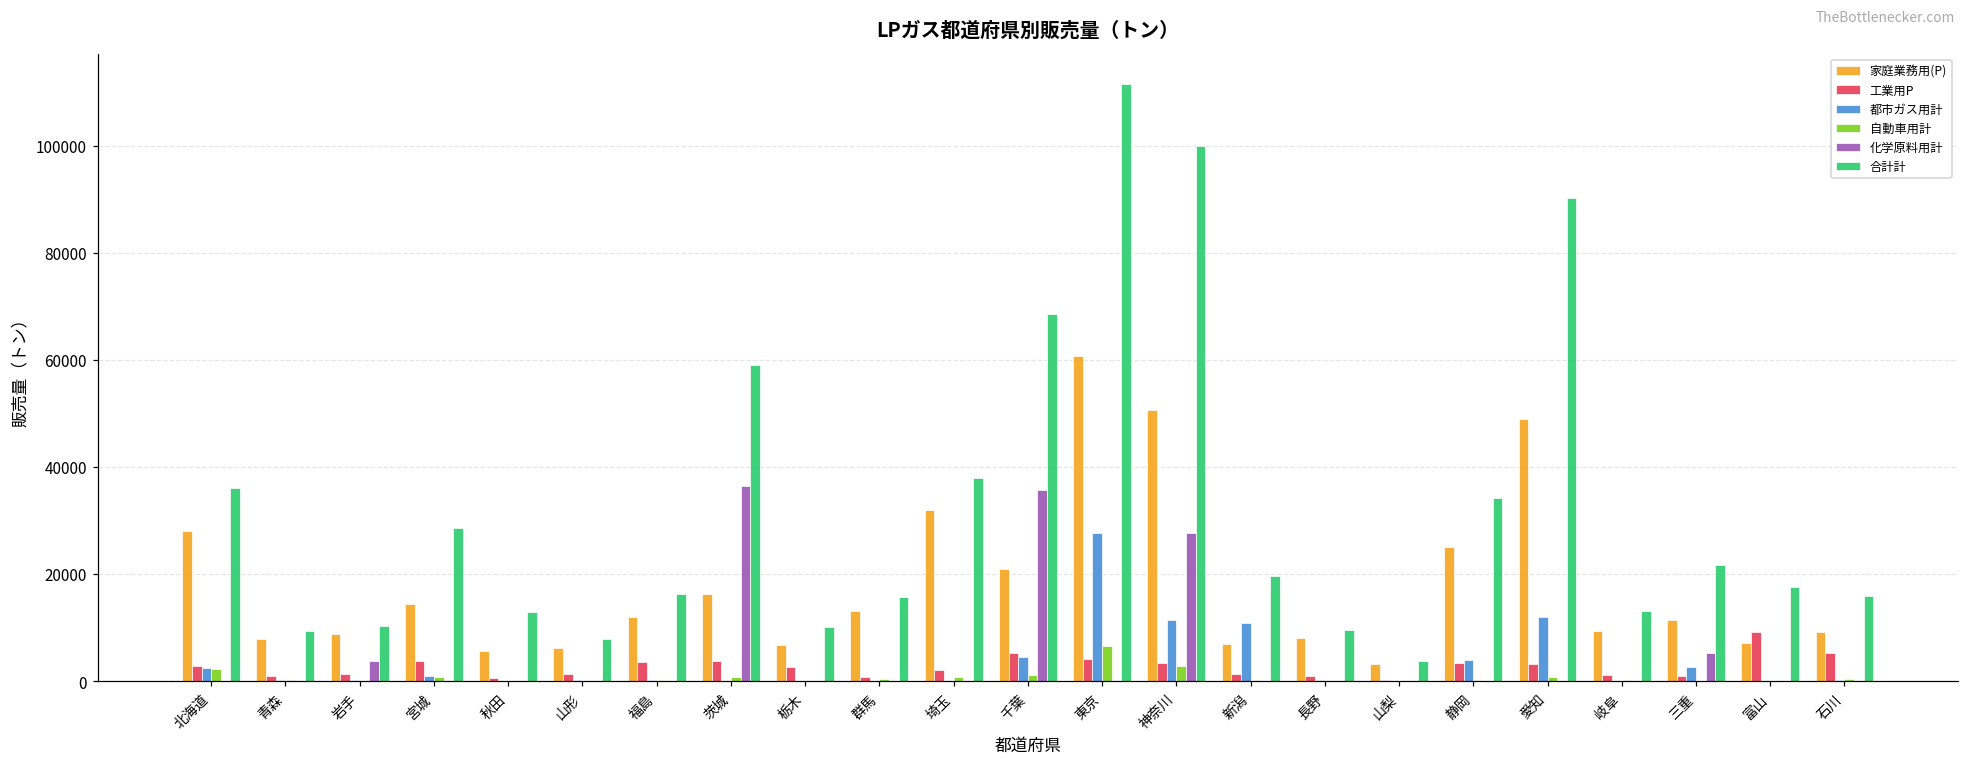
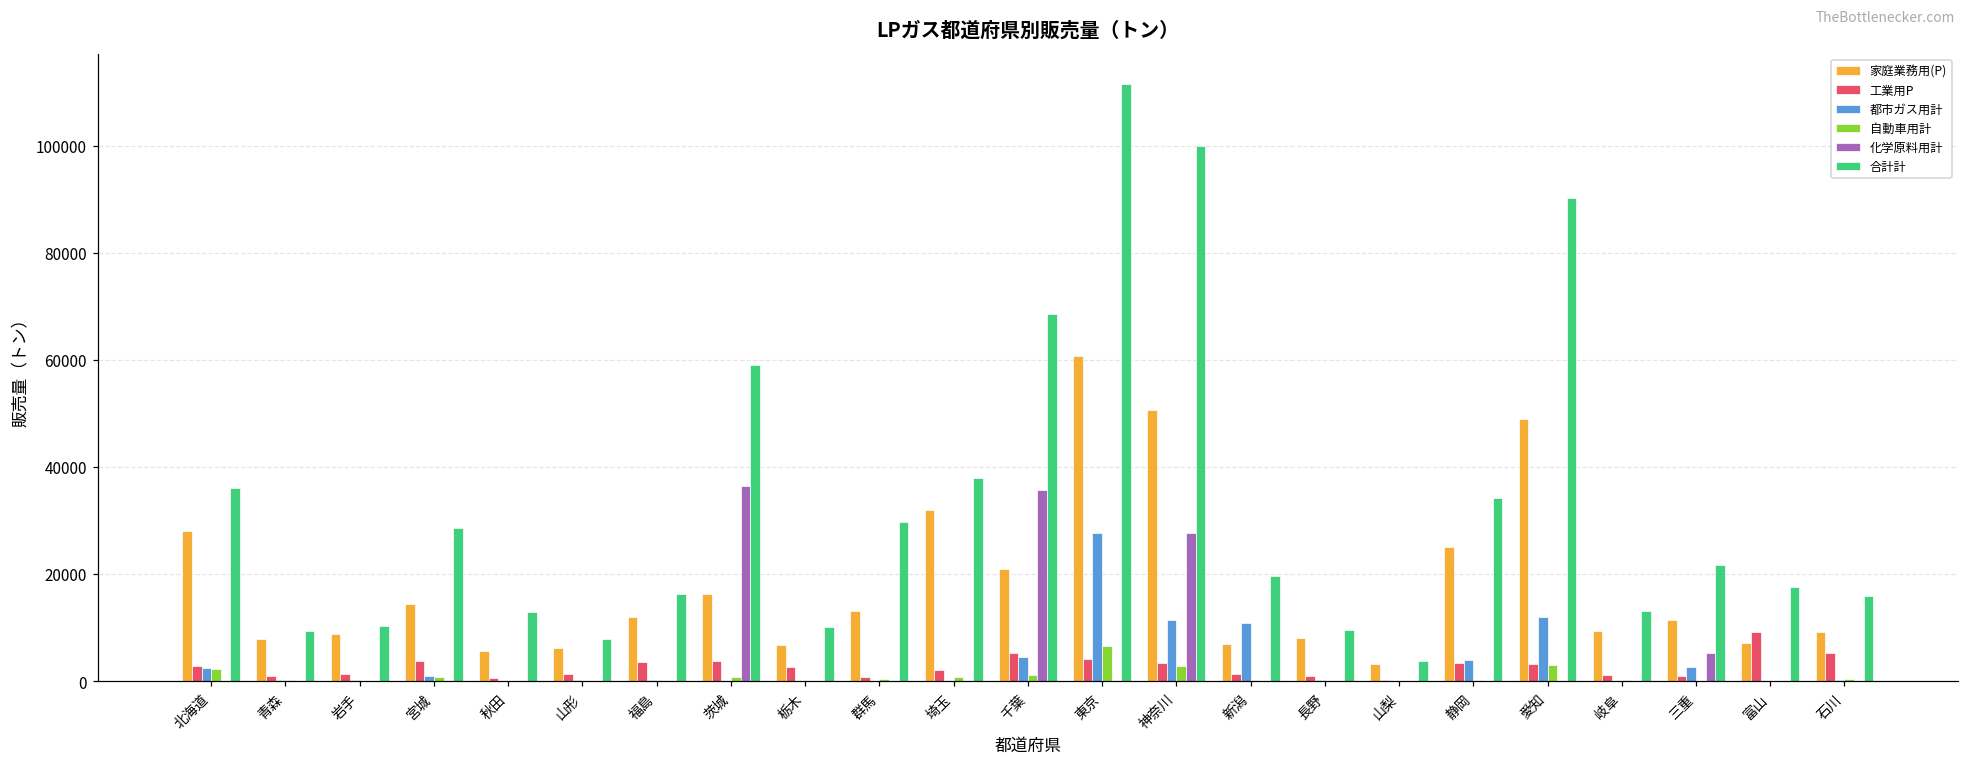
化学原料用計, 岩手: 4000 -> 0
合計計, 群馬: 16000 -> 30000
自動車用計, 愛知: 1000 -> 3000
